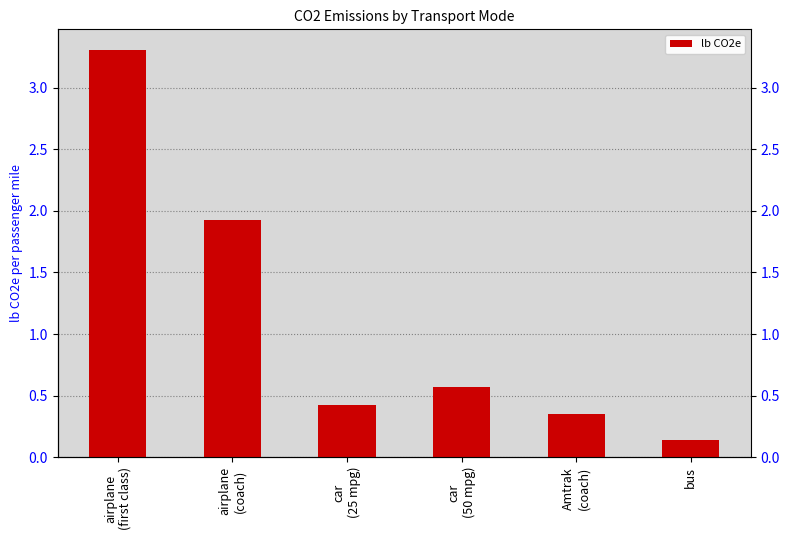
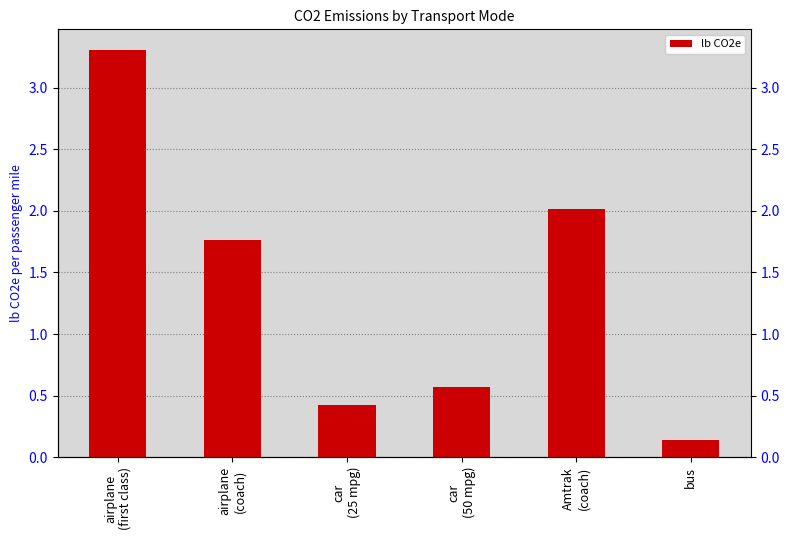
airplane (coach): 1.93 -> 1.76
Amtrak (coach): 0.35 -> 2.01
